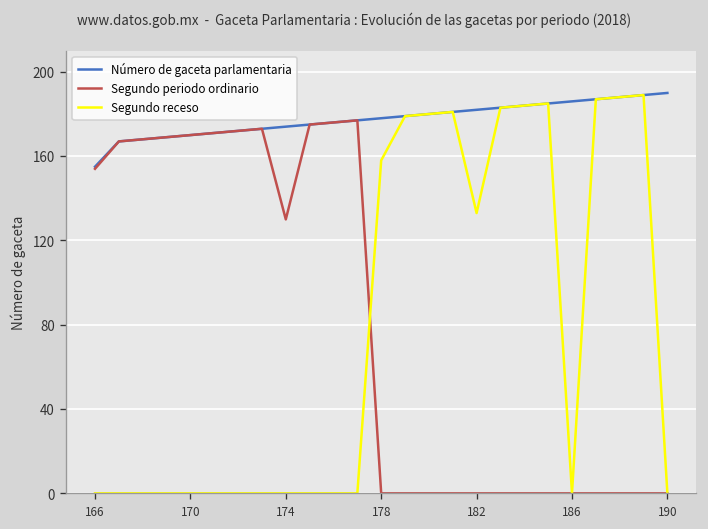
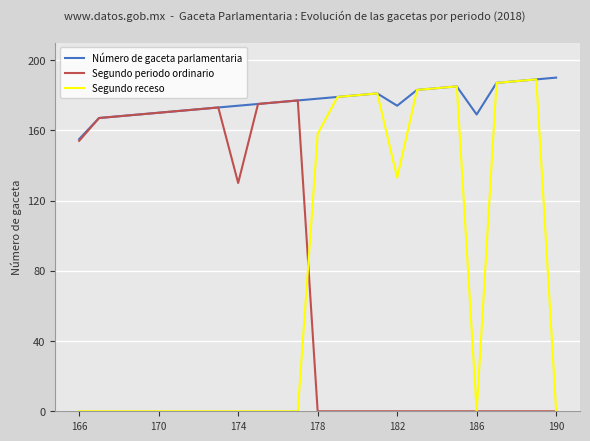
Número de gaceta parlamentaria, 182: 182 -> 174
Número de gaceta parlamentaria, 186: 186 -> 169
